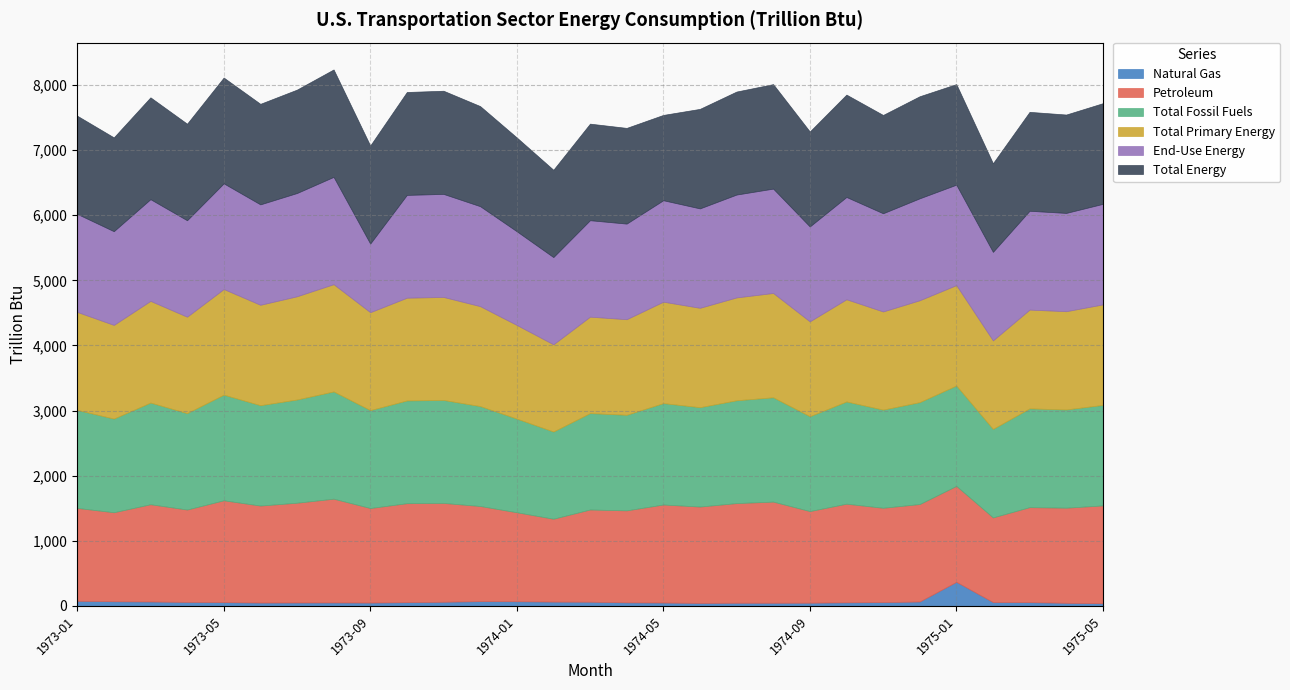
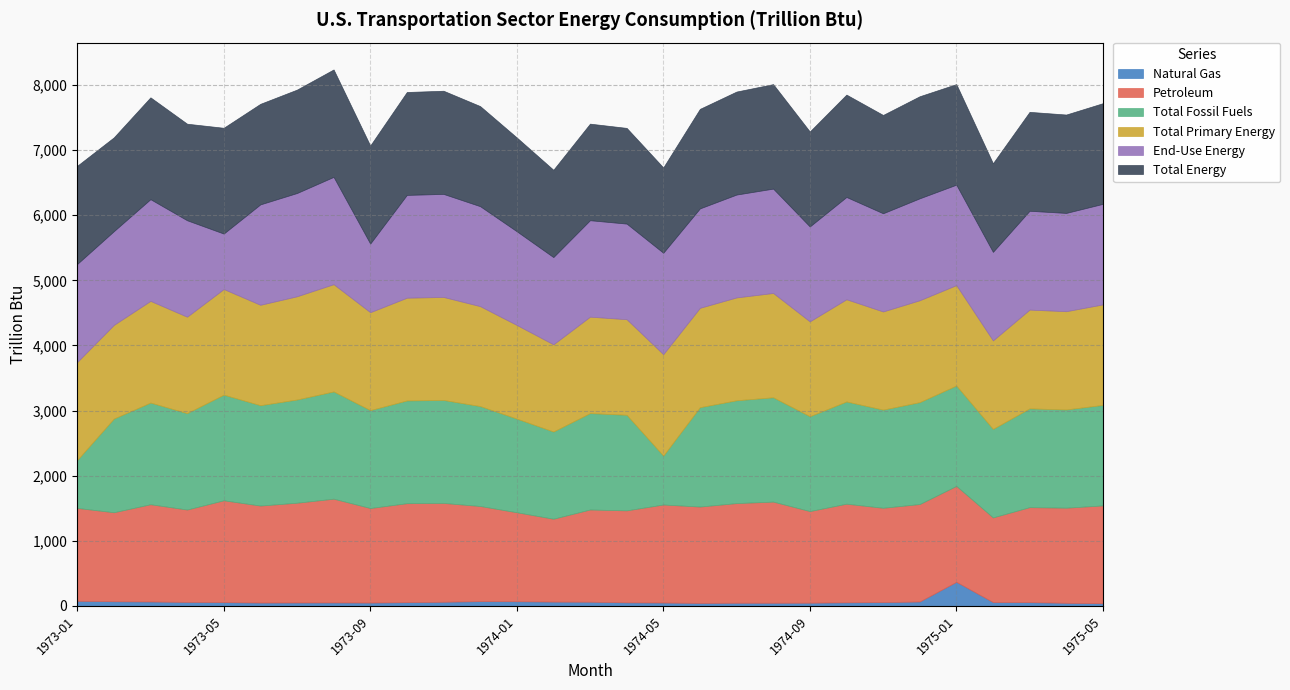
Total Fossil Fuels, 1973-01: 1,500 -> 700
End-Use Energy, 1973-05: 1,600 -> 900
Total Fossil Fuels, 1974-05: 1,600 -> 800
